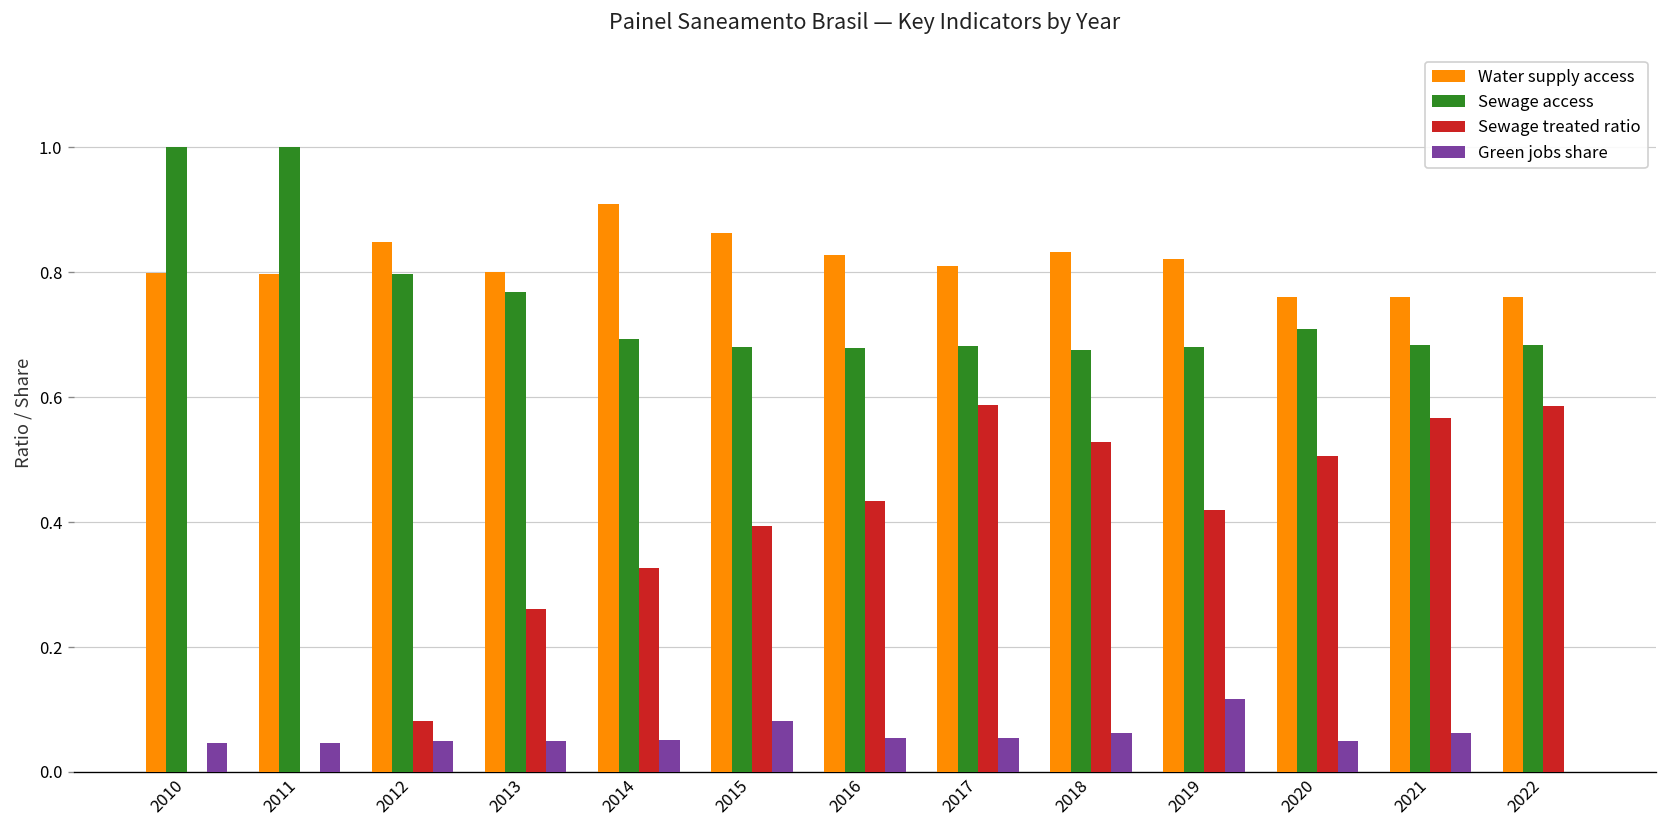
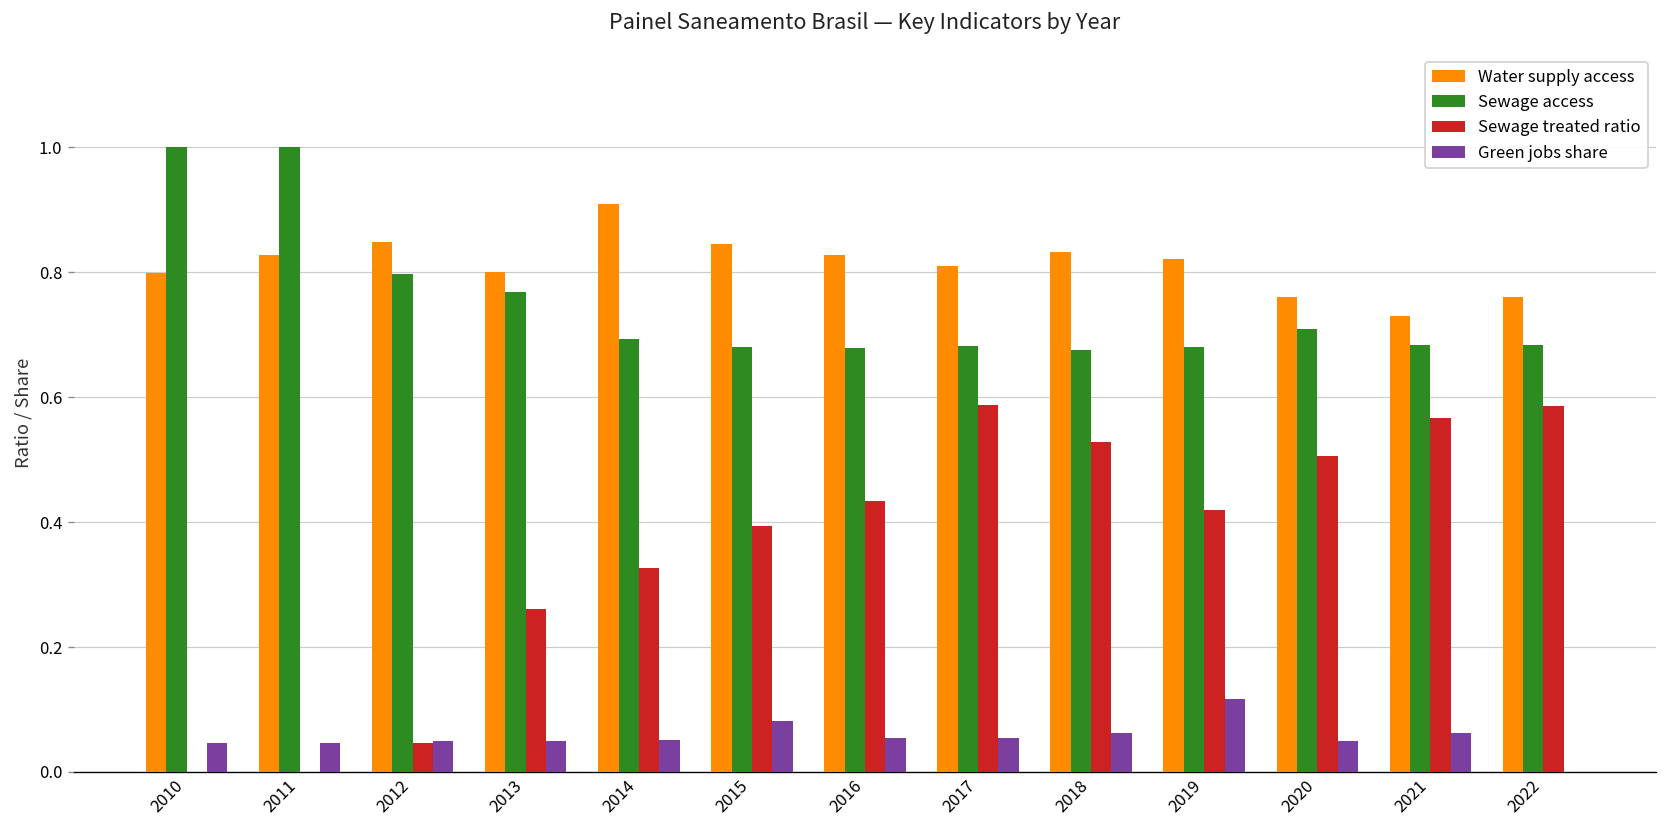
Water supply access, 2011: 0.80 -> 0.83
Sewage treated ratio, 2012: 0.08 -> 0.05
Water supply access, 2015: 0.86 -> 0.85
Water supply access, 2021: 0.76 -> 0.73
